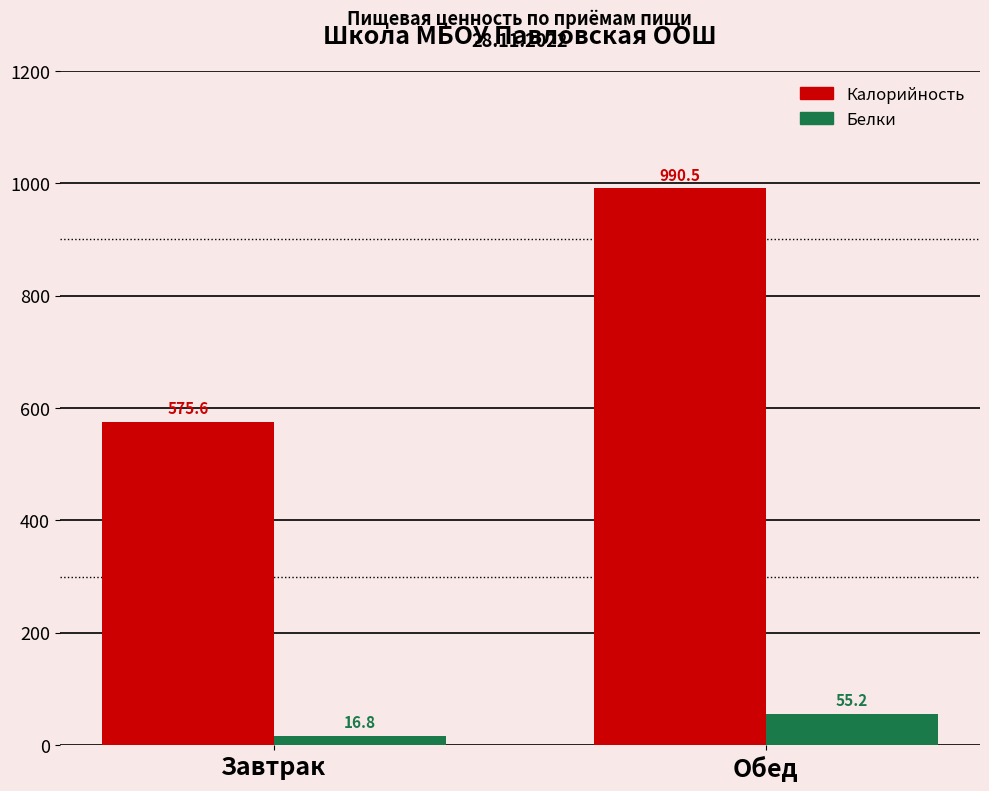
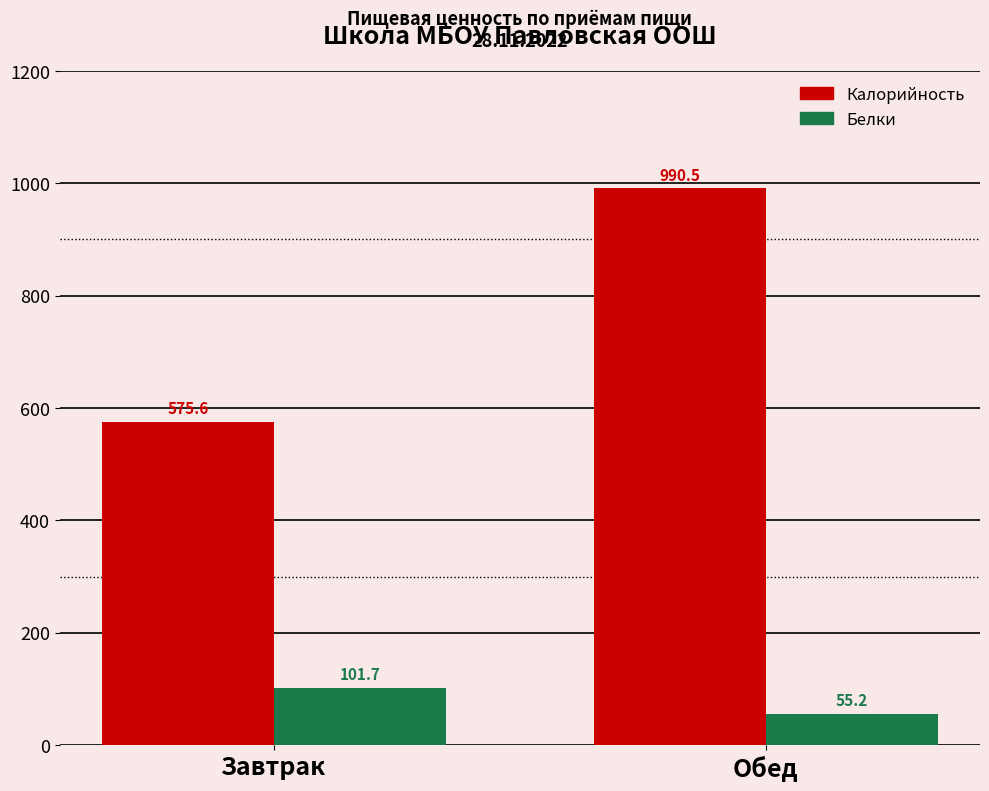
Белки, Завтрак: 16.8 -> 101.7
